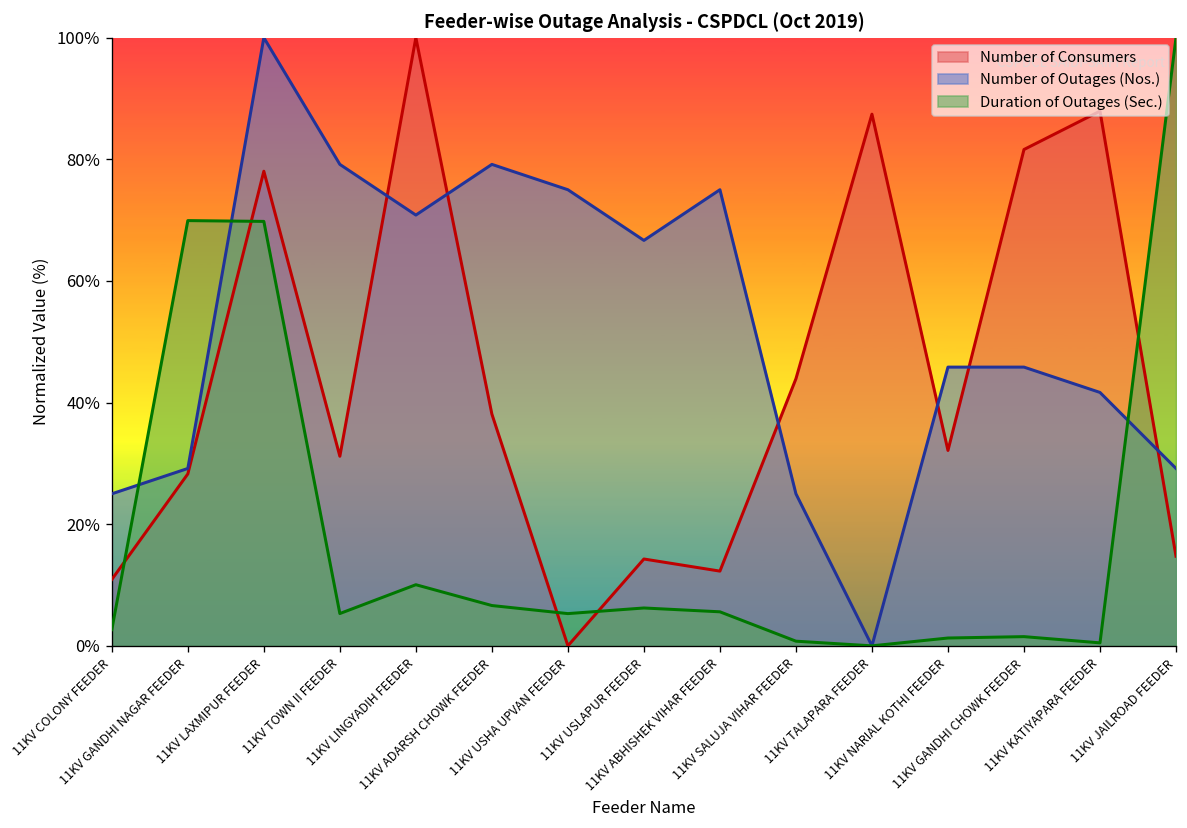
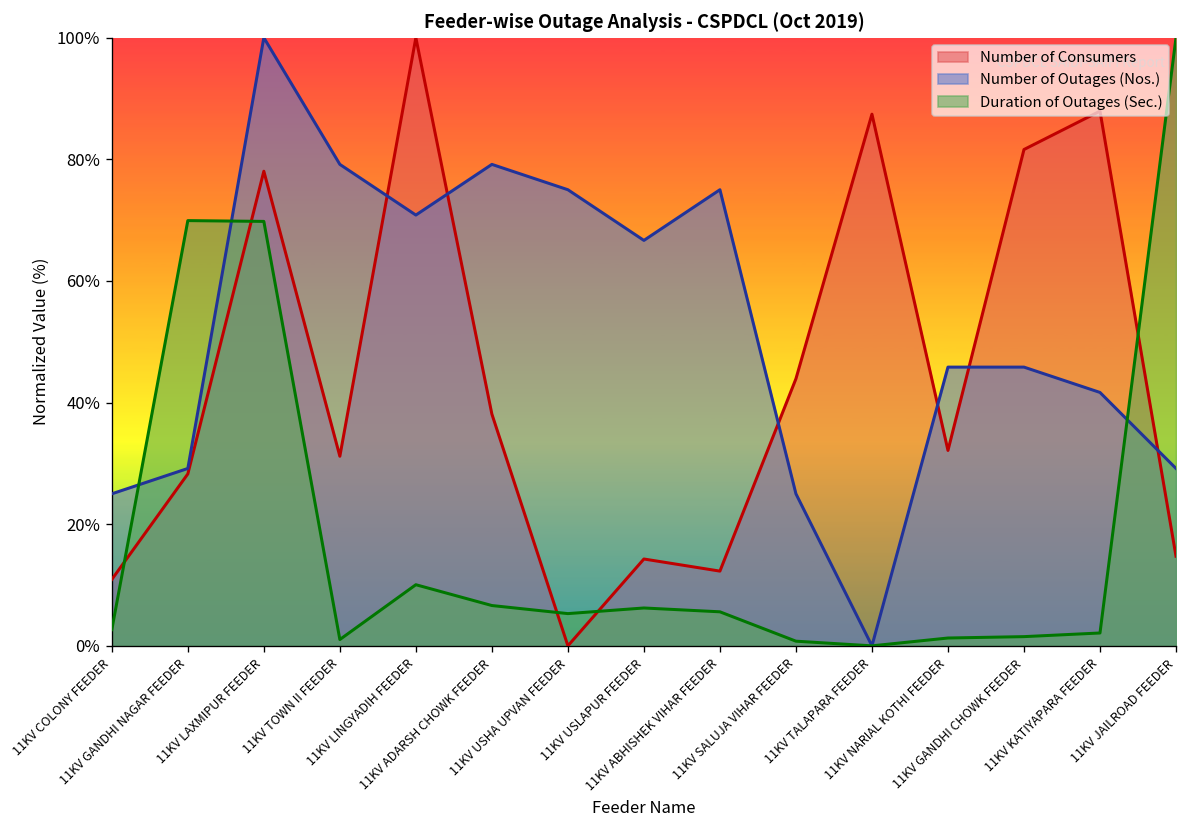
Duration of Outages (Sec.), 11KV TOWN II FEEDER: 5% -> 1%
Duration of Outages (Sec.), 11KV KATIYAPARA FEEDER: 0% -> 2%
